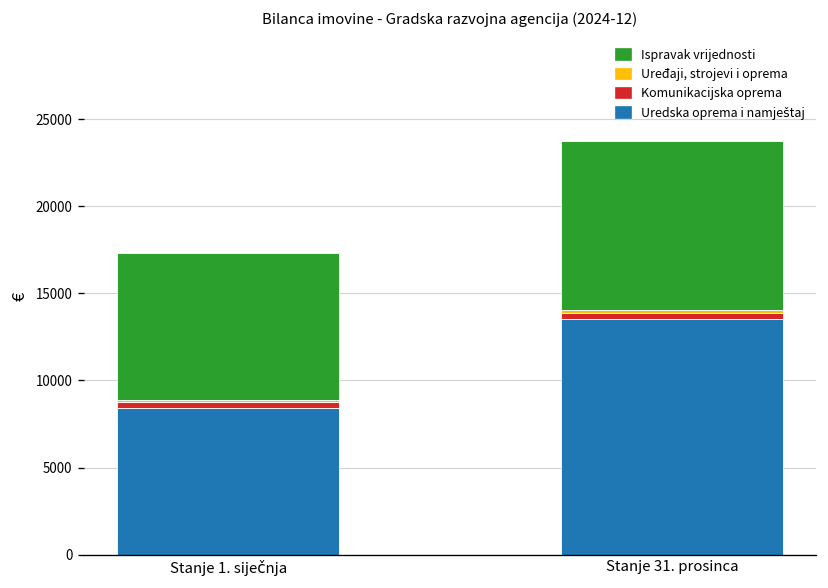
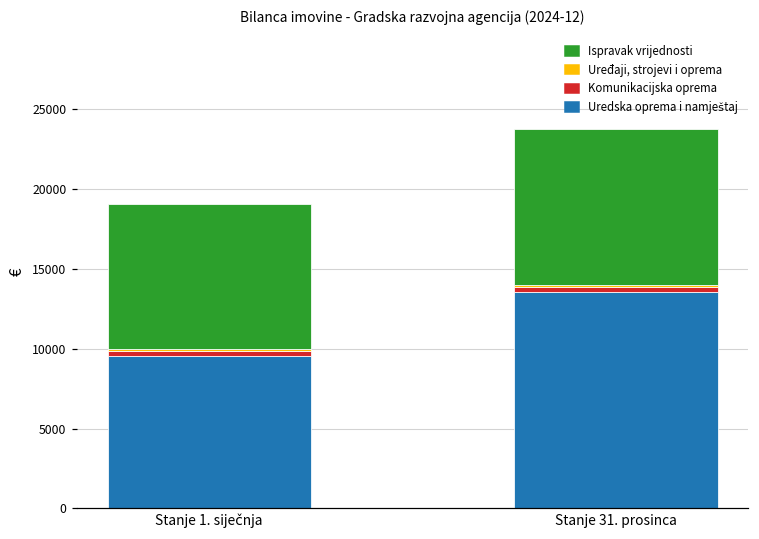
Uredska oprema i namještaj, Stanje 1. siječnja: 8400 -> 9500
Ispravak vrijednosti, Stanje 1. siječnja: 8500 -> 9100
